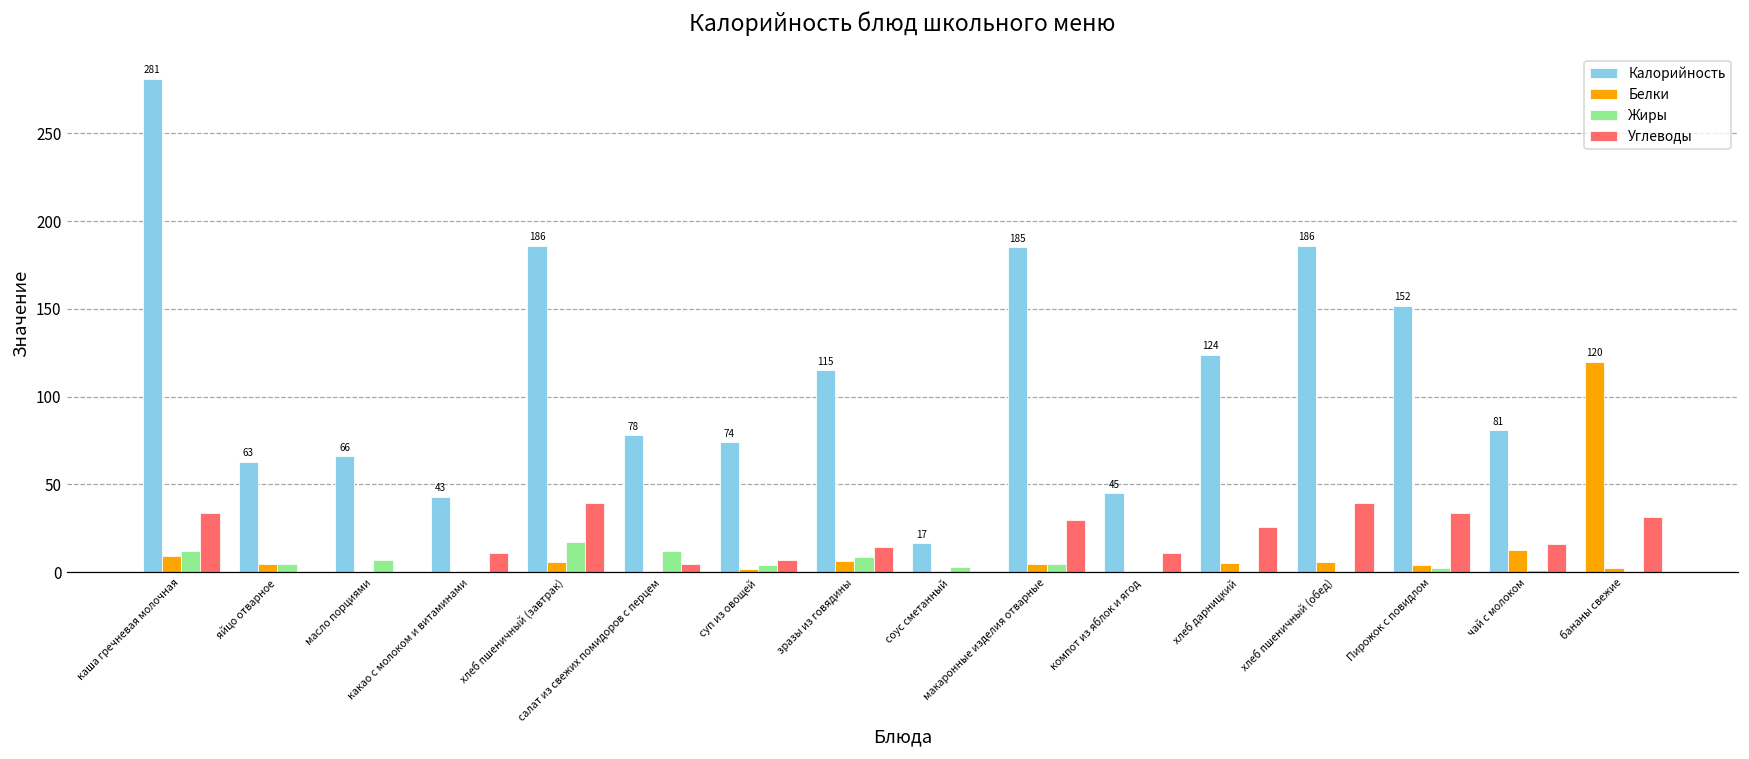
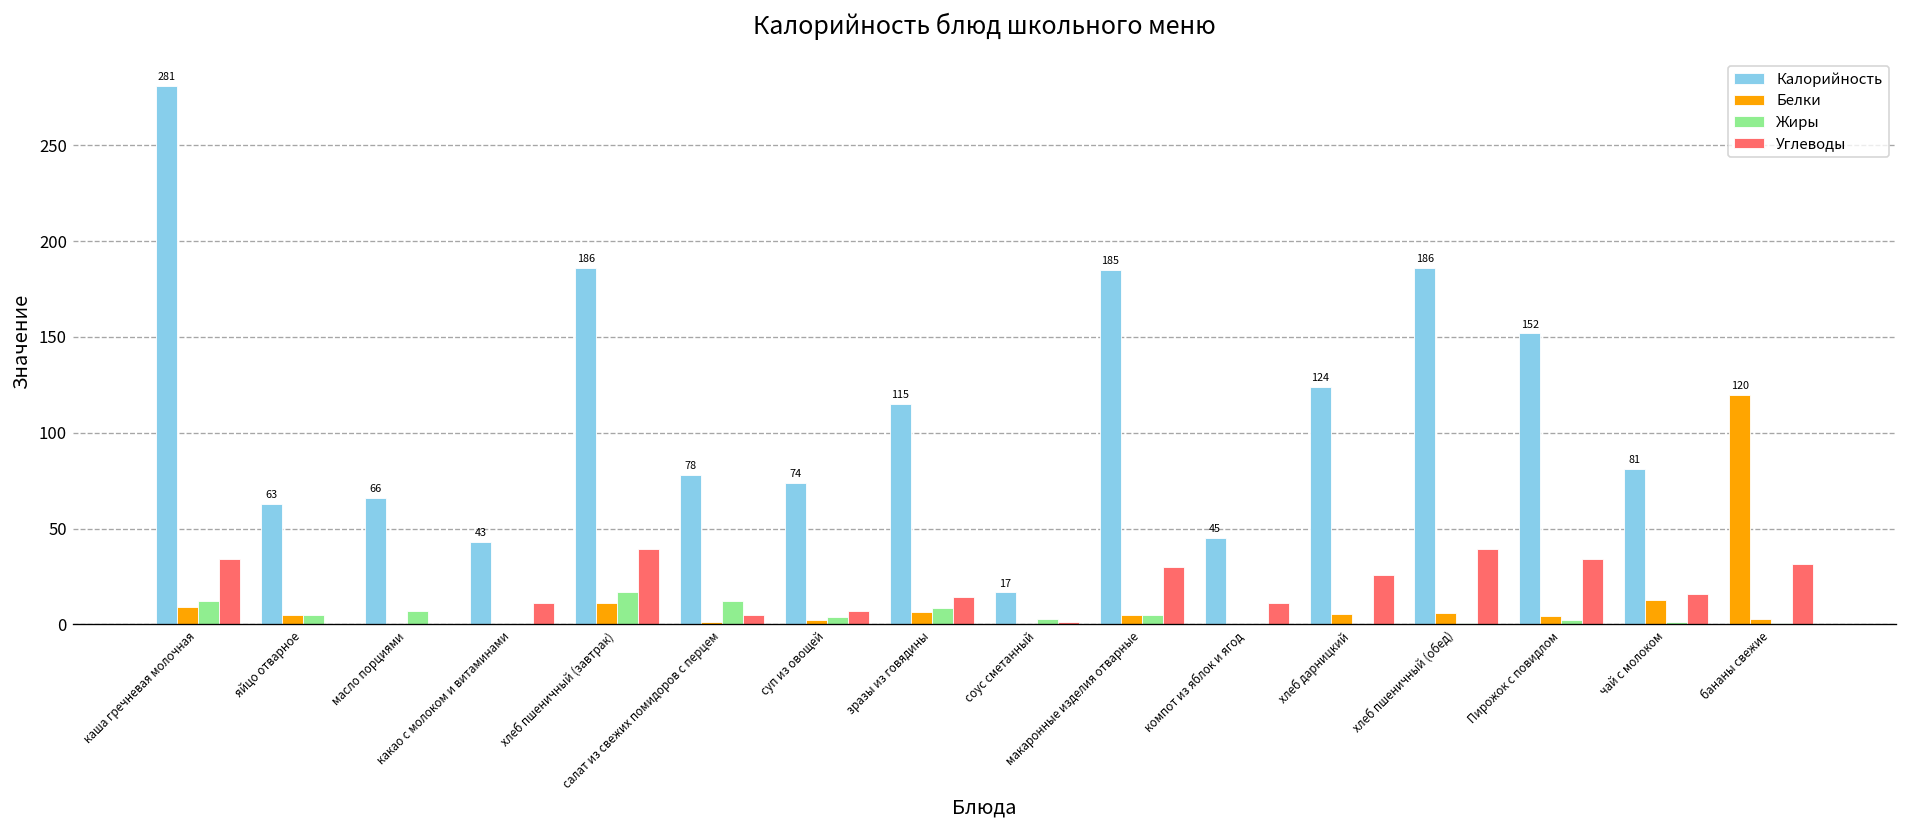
Белки, хлеб пшеничный (завтрак): 6 -> 11
